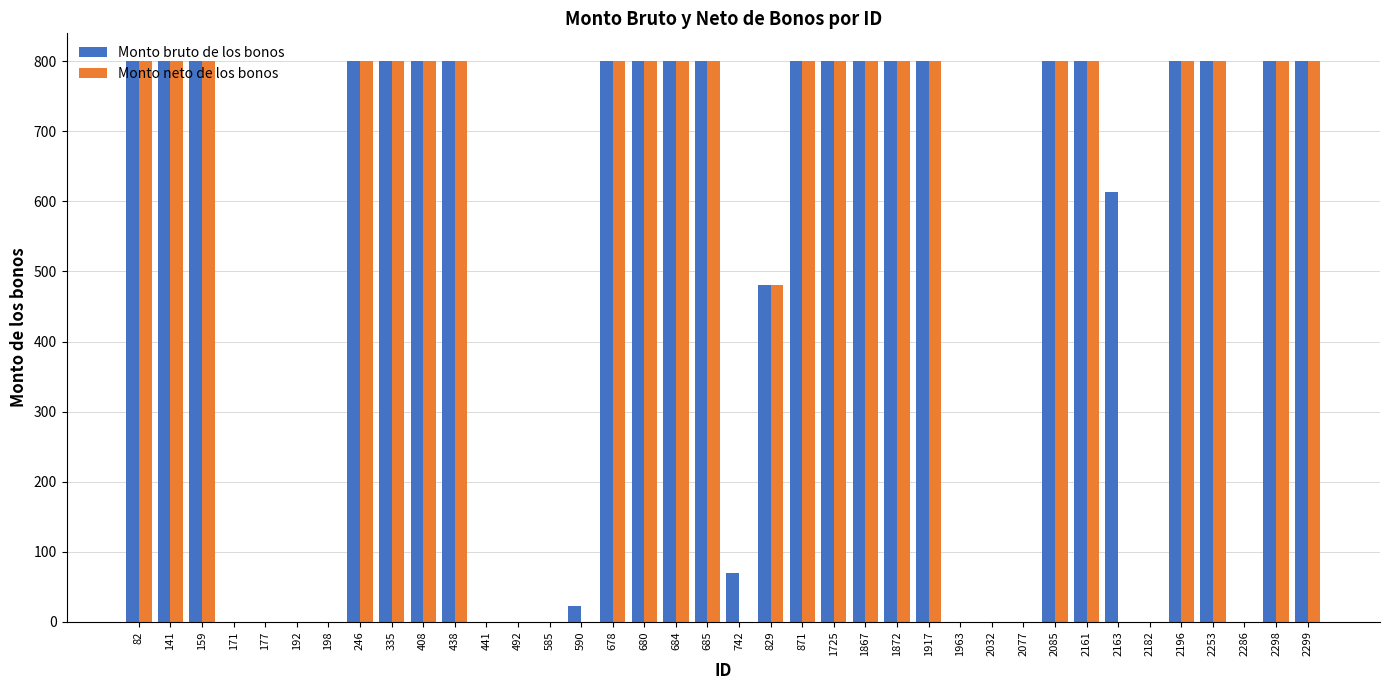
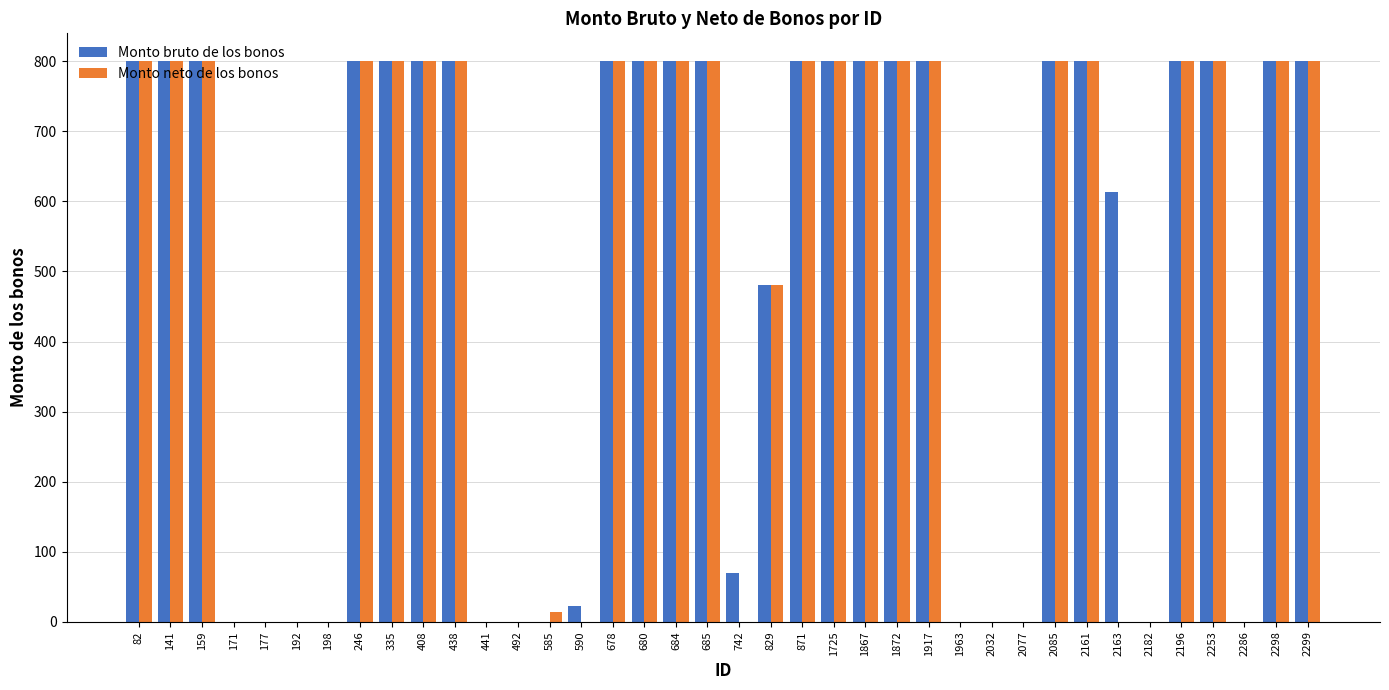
Monto neto de los bonos, 585: 0 -> 10
